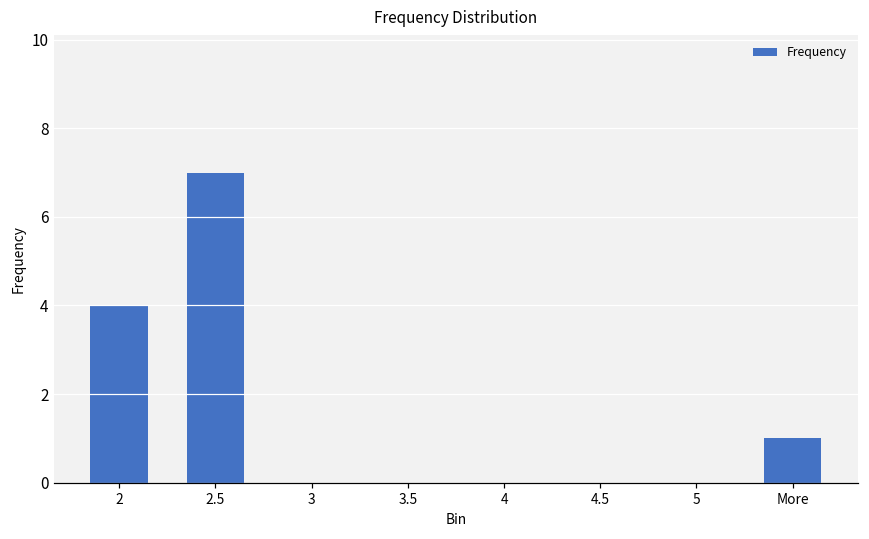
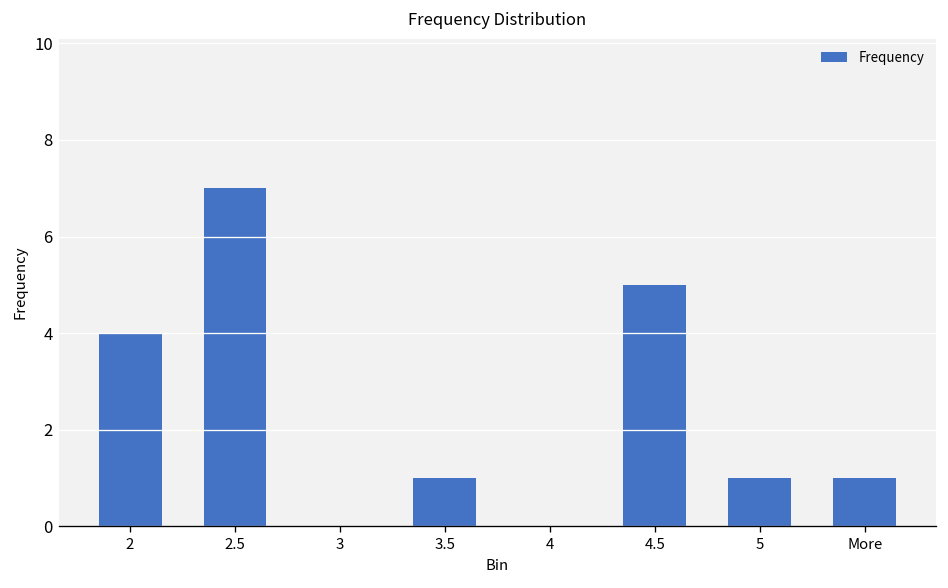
3.5: 0 -> 1
4.5: 0 -> 5
5: 0 -> 1
